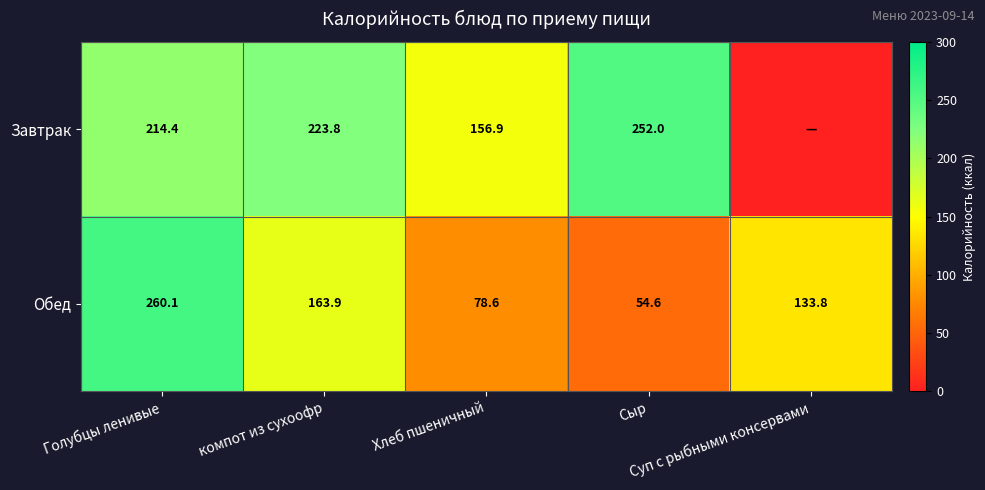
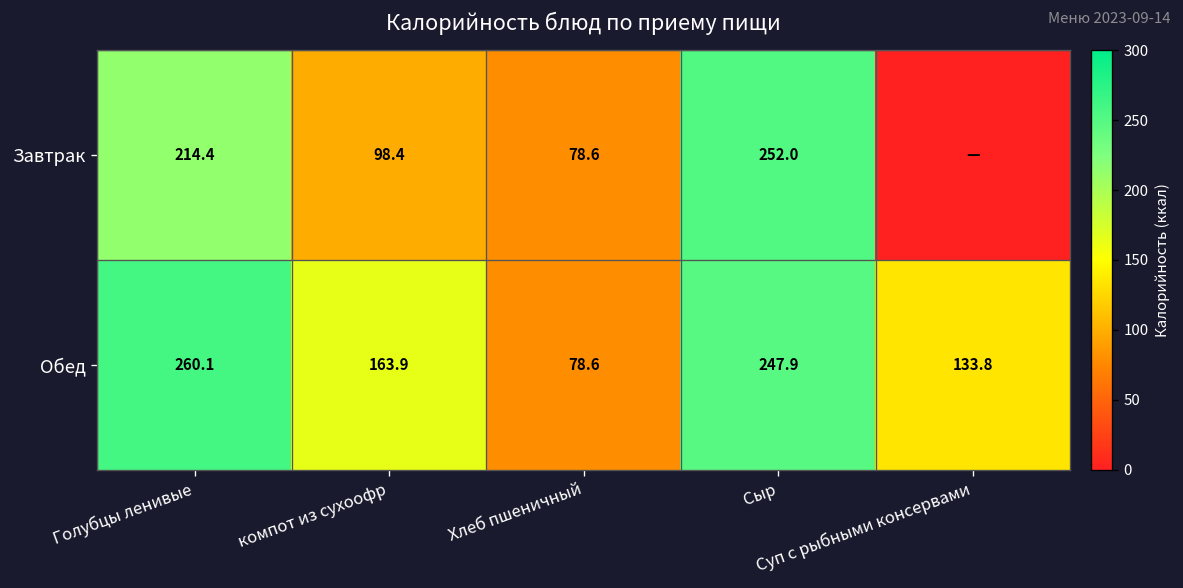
Завтрак, компот из сухоофр: 223.8 -> 98.4
Завтрак, Хлеб пшеничный: 156.9 -> 78.6
Обед, Сыр: 54.6 -> 247.9
